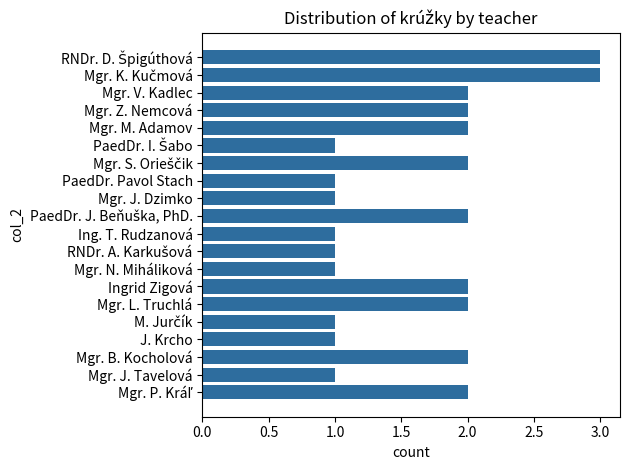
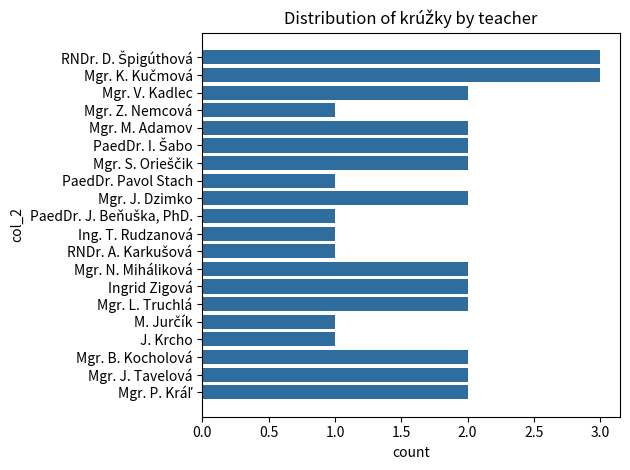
Mgr. Z. Nemcová: 2 -> 1
PaedDr. I. Šabo: 1 -> 2
Mgr. J. Dzimko: 1 -> 2
PaedDr. J. Beňuška, PhD.: 2 -> 1
Mgr. N. Miháliková: 1 -> 2
Mgr. J. Tavelová: 1 -> 2
